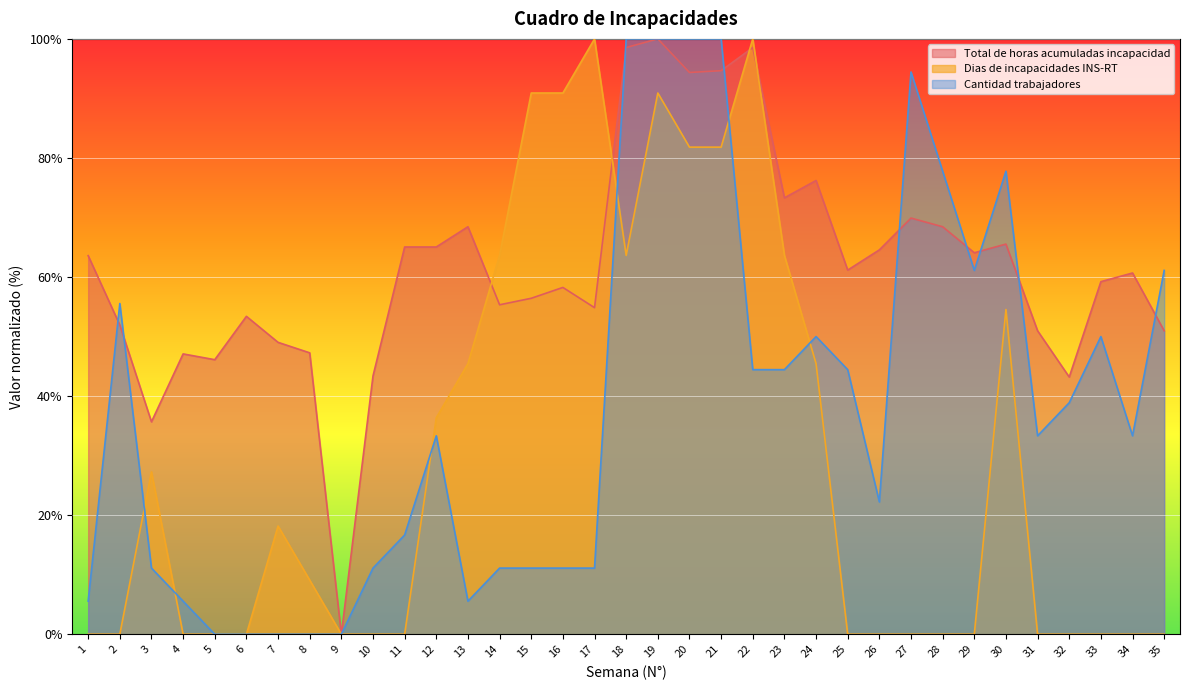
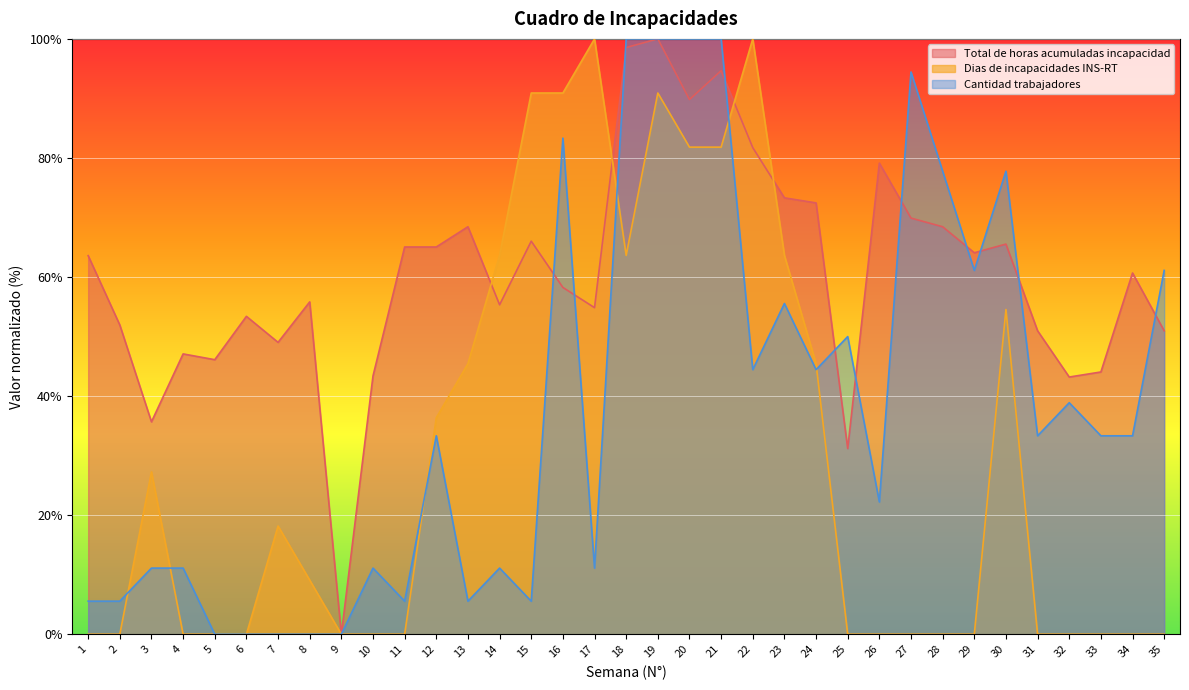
Cantidad trabajadores, 2: 56% -> 6%
Cantidad trabajadores, 4: 6% -> 11%
Total de horas acumuladas incapacidad, 8: 47% -> 56%
Cantidad trabajadores, 11: 17% -> 6%
Total de horas acumuladas incapacidad, 15: 56% -> 66%
Cantidad trabajadores, 15: 11% -> 6%
Cantidad trabajadores, 16: 11% -> 83%
Total de horas acumuladas incapacidad, 20: 94% -> 90%
Total de horas acumuladas incapacidad, 22: 99% -> 82%
Cantidad trabajadores, 23: 44% -> 56%
Total de horas acumuladas incapacidad, 24: 76% -> 72%
Cantidad trabajadores, 24: 50% -> 44%
Total de horas acumuladas incapacidad, 25: 61% -> 31%
Cantidad trabajadores, 25: 44% -> 50%
Total de horas acumuladas incapacidad, 26: 65% -> 79%
Total de horas acumuladas incapacidad, 33: 59% -> 44%
Cantidad trabajadores, 33: 50% -> 33%
